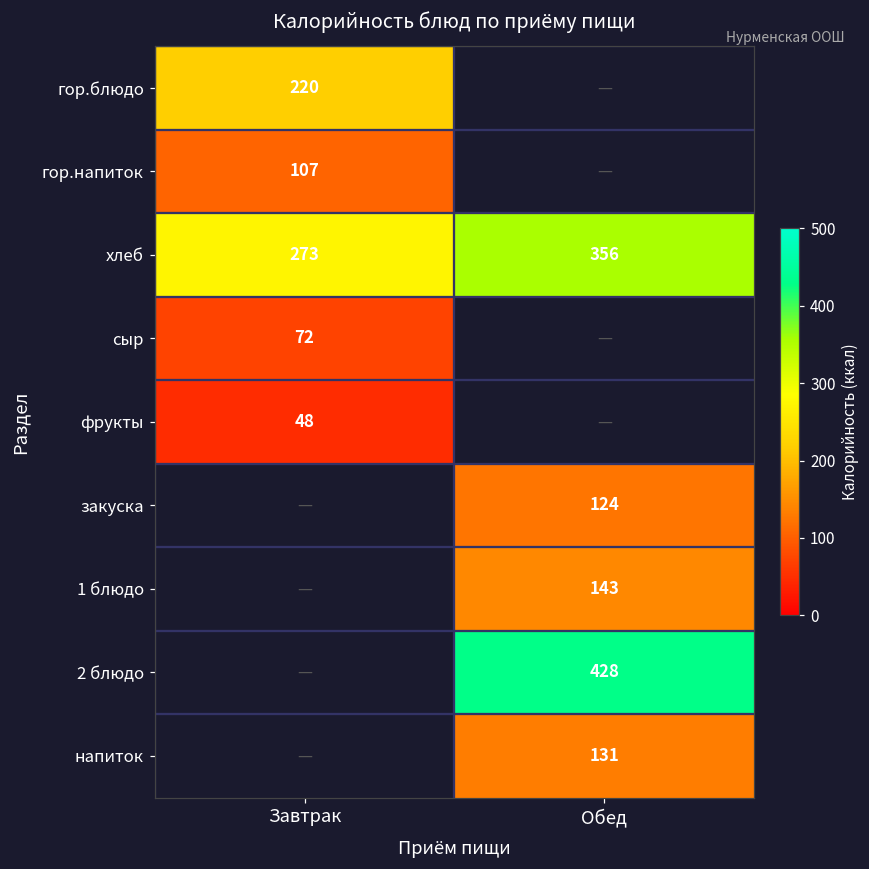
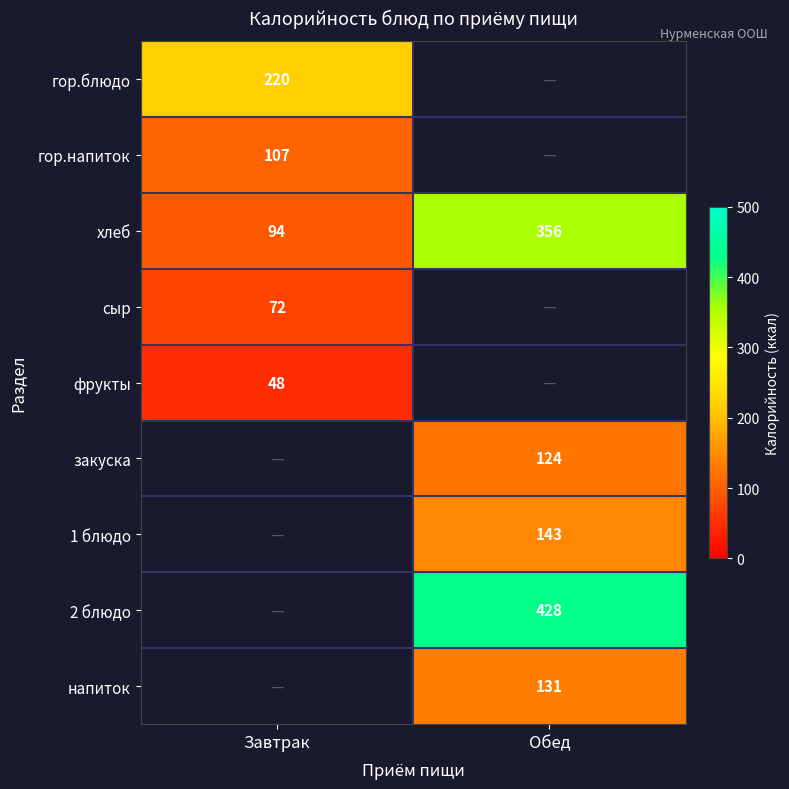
хлеб, Завтрак: 273 -> 94
